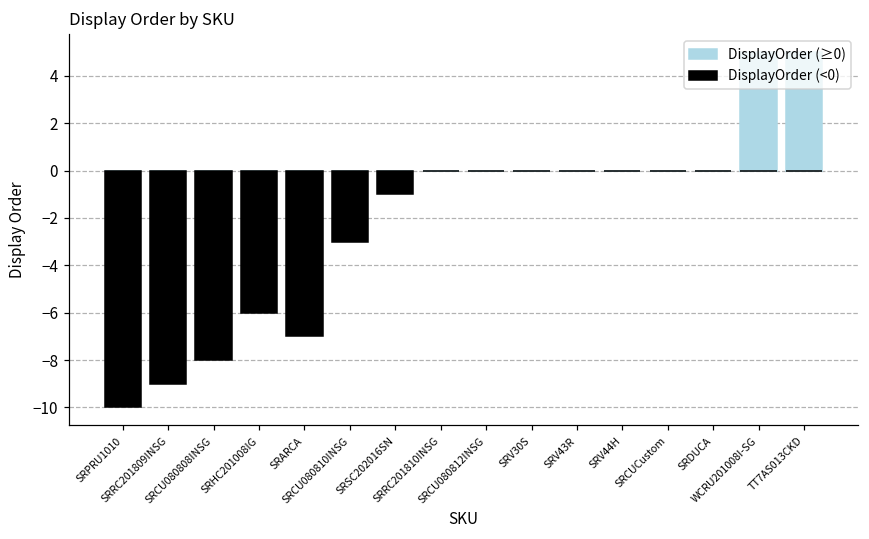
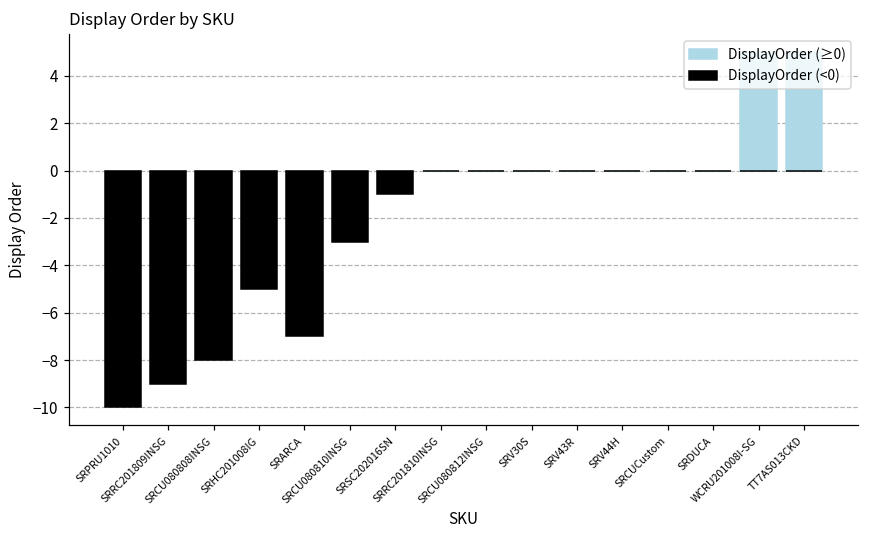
DisplayOrder (<0), SRHC201008IG: -6 -> -5
